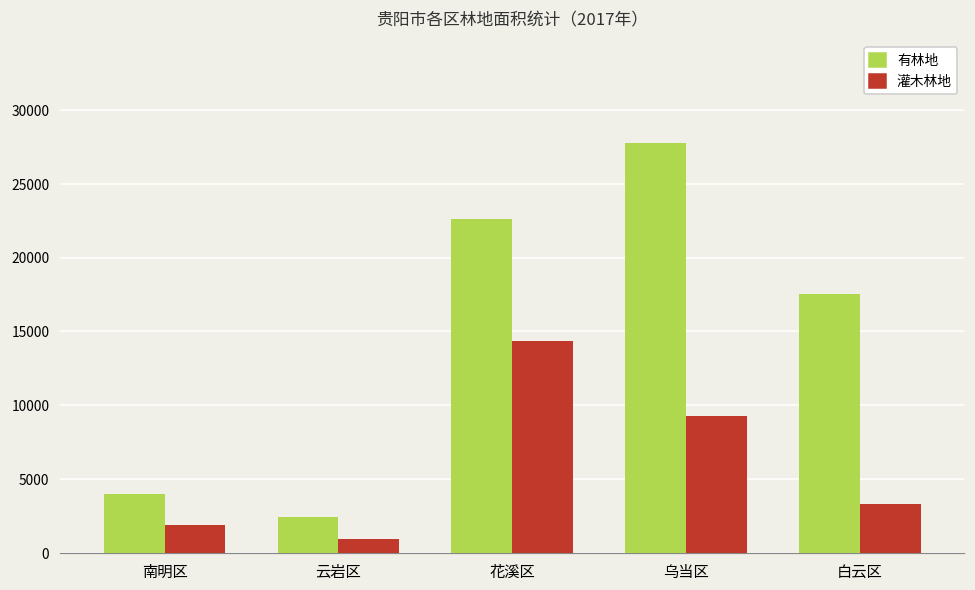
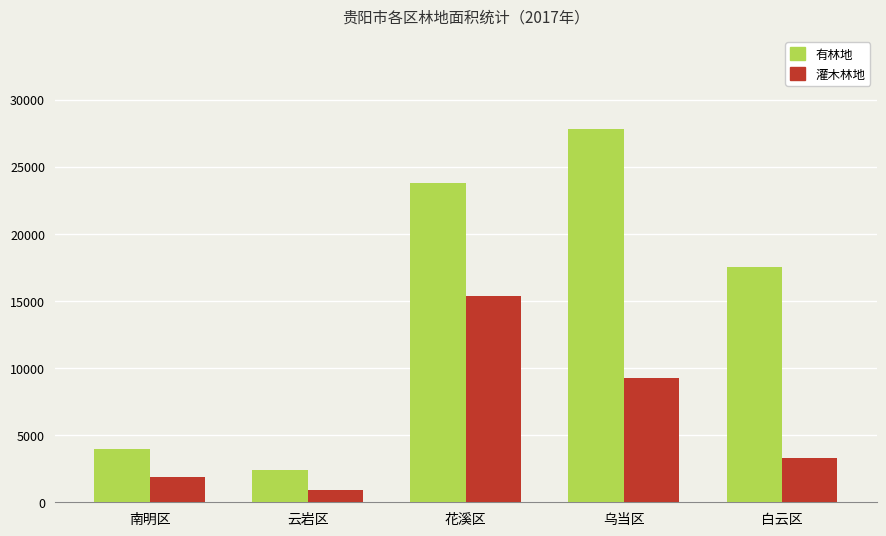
有林地, 花溪区: 22600 -> 23800
灌木林地, 花溪区: 14400 -> 15300
